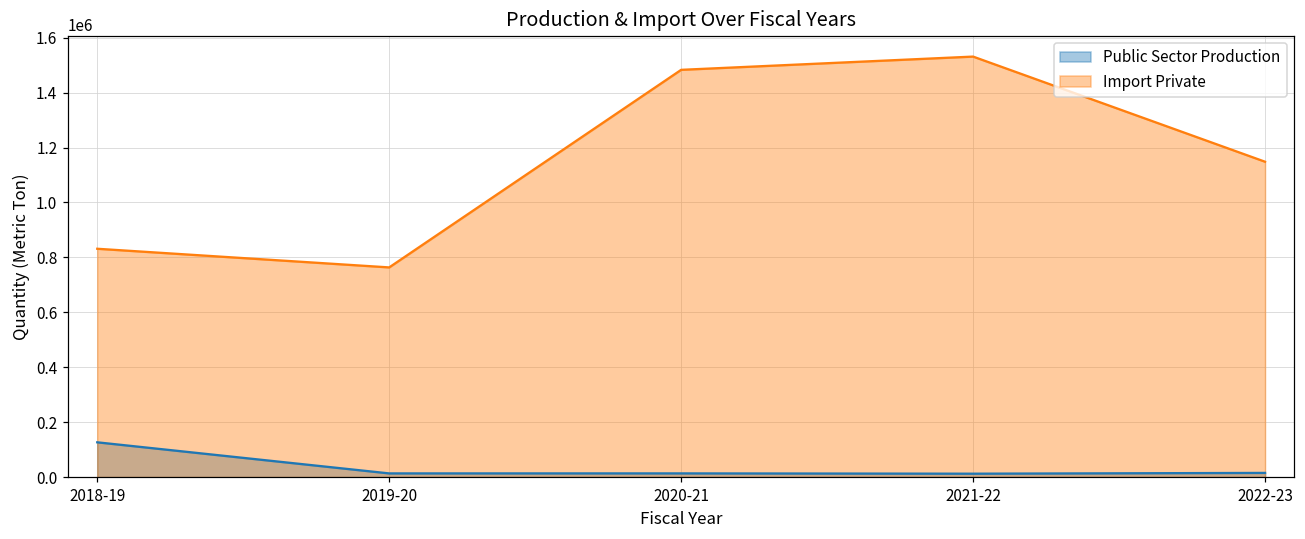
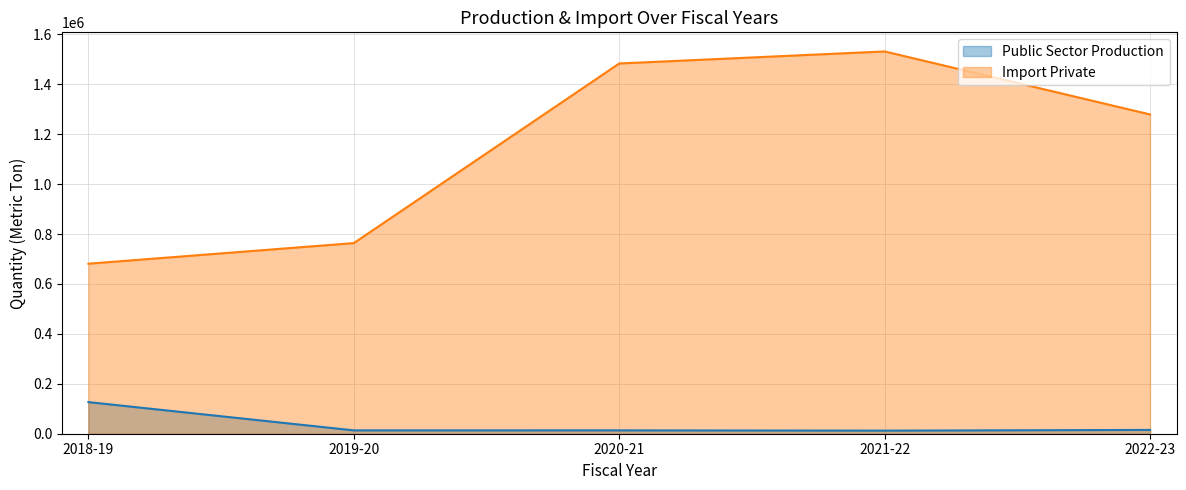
Import Private, 2018-19: 830000 -> 680000
Import Private, 2022-23: 1150000 -> 1280000
